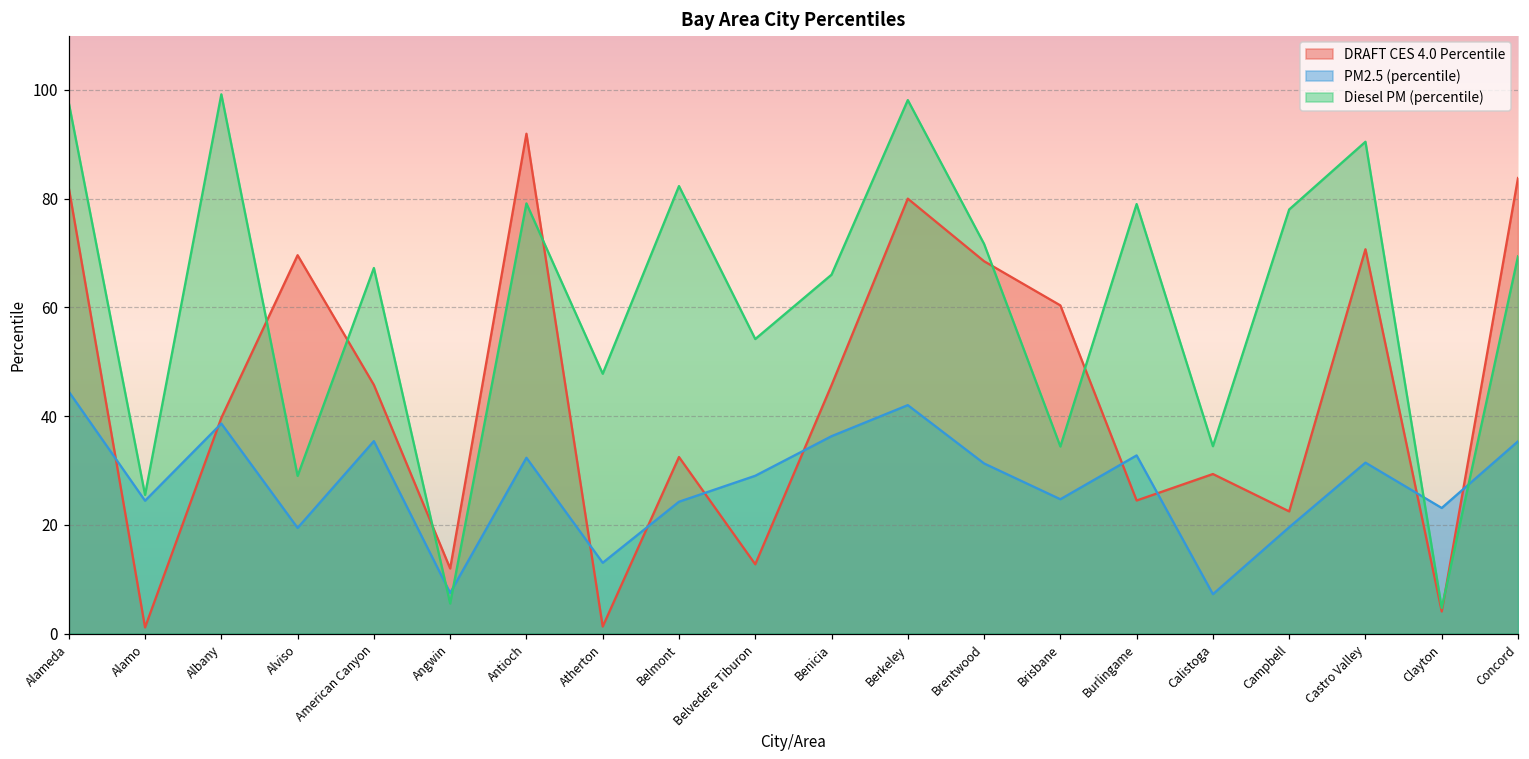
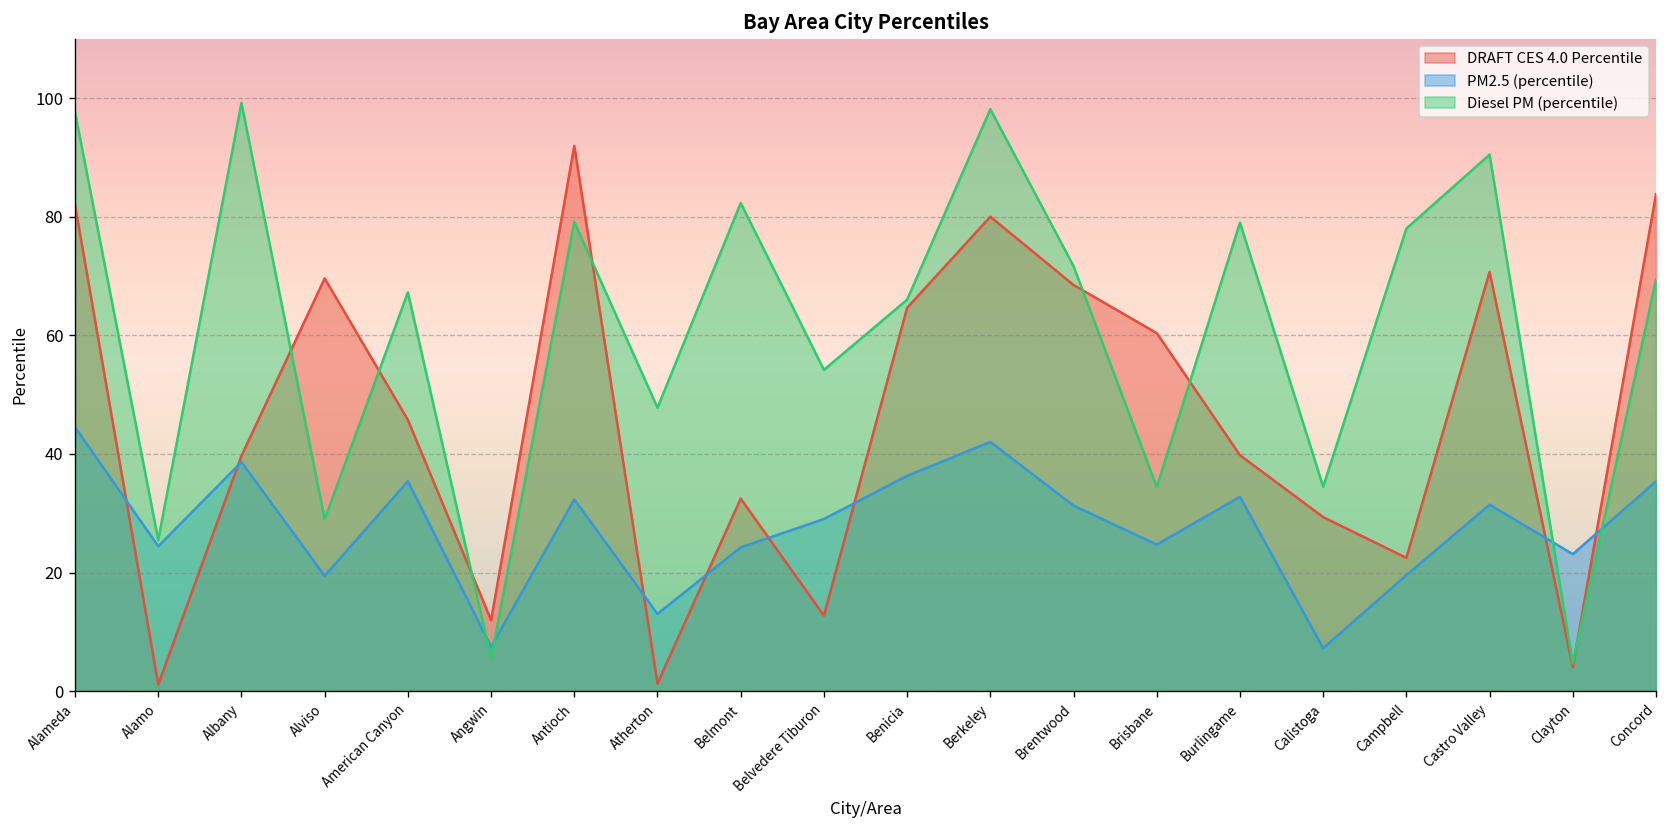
DRAFT CES 4.0 Percentile, Benicia: 46 -> 65
DRAFT CES 4.0 Percentile, Burlingame: 24 -> 40
